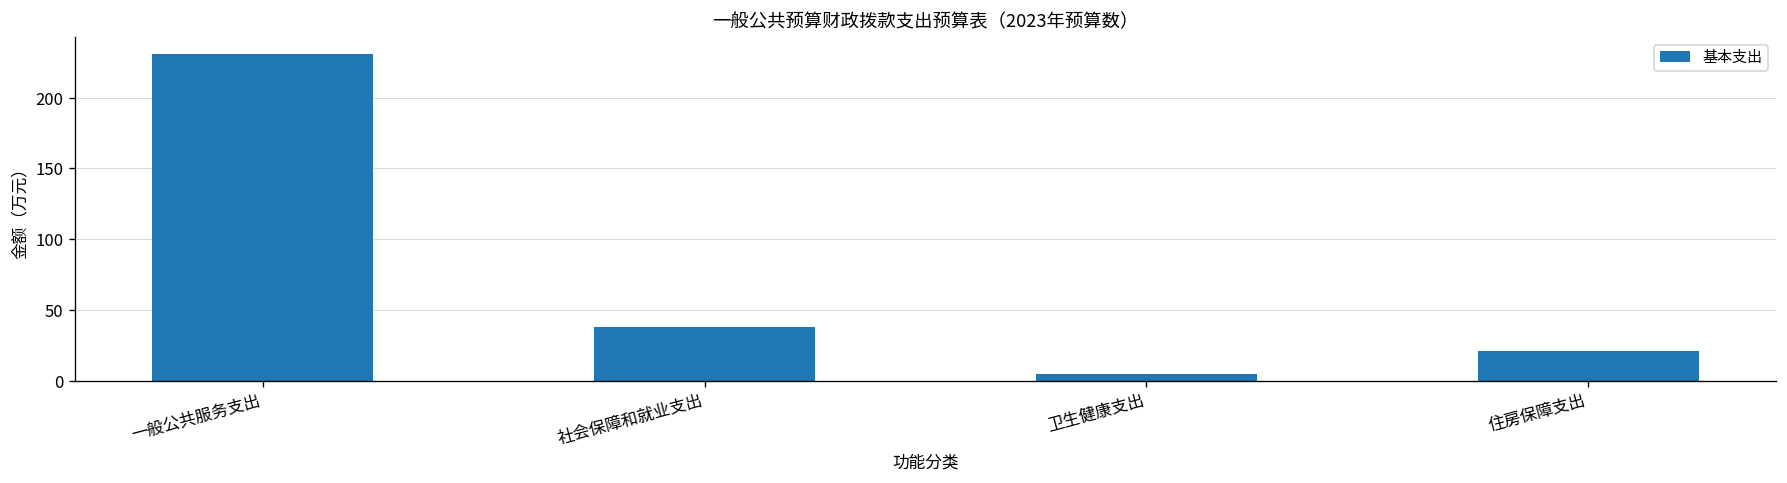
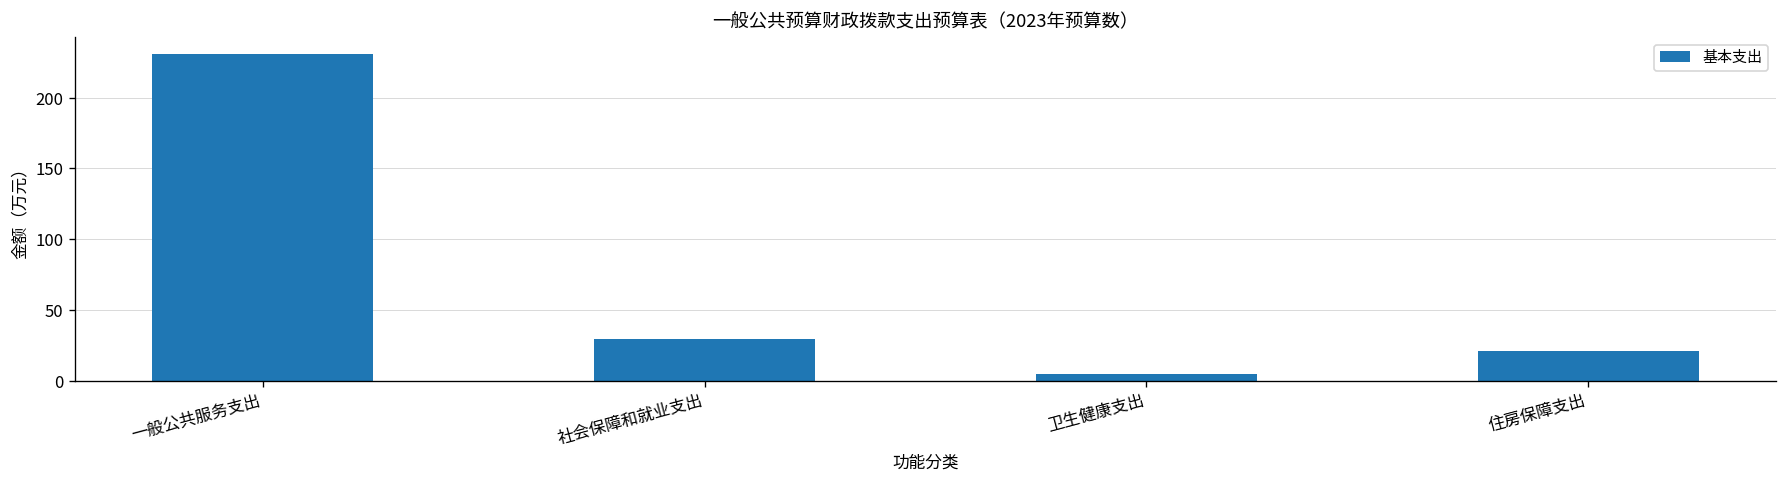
社会保障和就业支出: 38 -> 30
